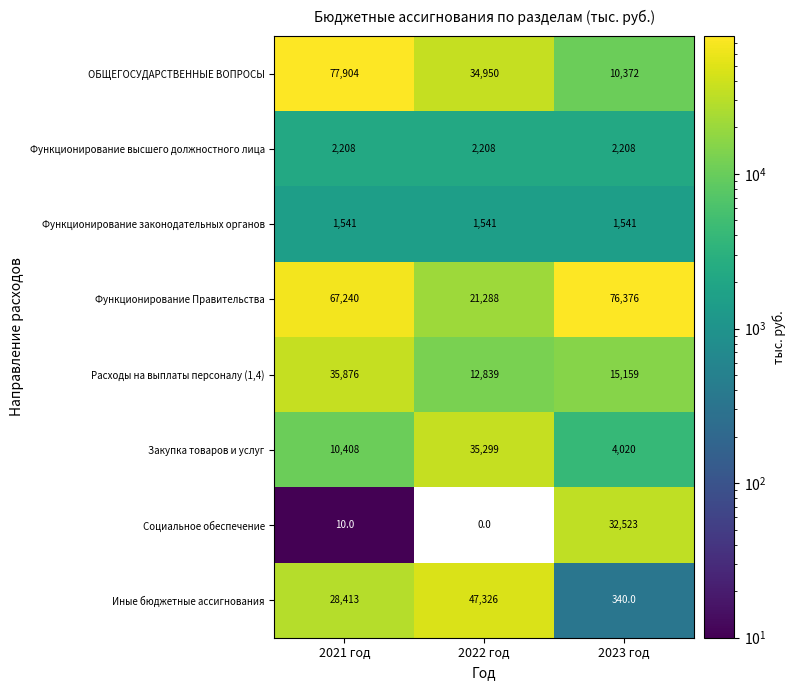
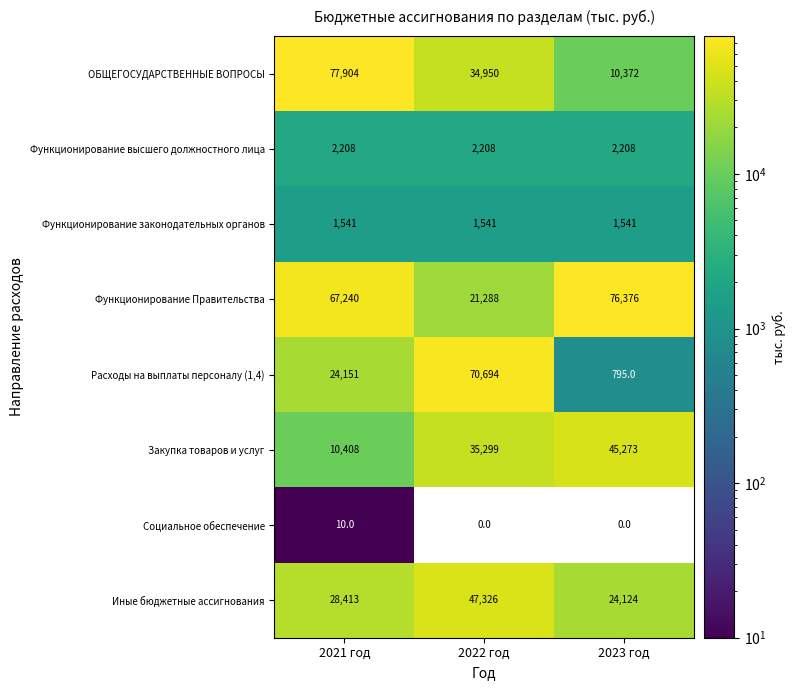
Расходы на выплаты персоналу (1,4), 2021 год: 35,876 -> 24,151
Расходы на выплаты персоналу (1,4), 2022 год: 12,839 -> 70,694
Расходы на выплаты персоналу (1,4), 2023 год: 15,159 -> 795.0
Закупка товаров и услуг, 2023 год: 4,020 -> 45,273
Социальное обеспечение, 2023 год: 32,523 -> 0.0
Иные бюджетные ассигнования, 2023 год: 340.0 -> 24,124
